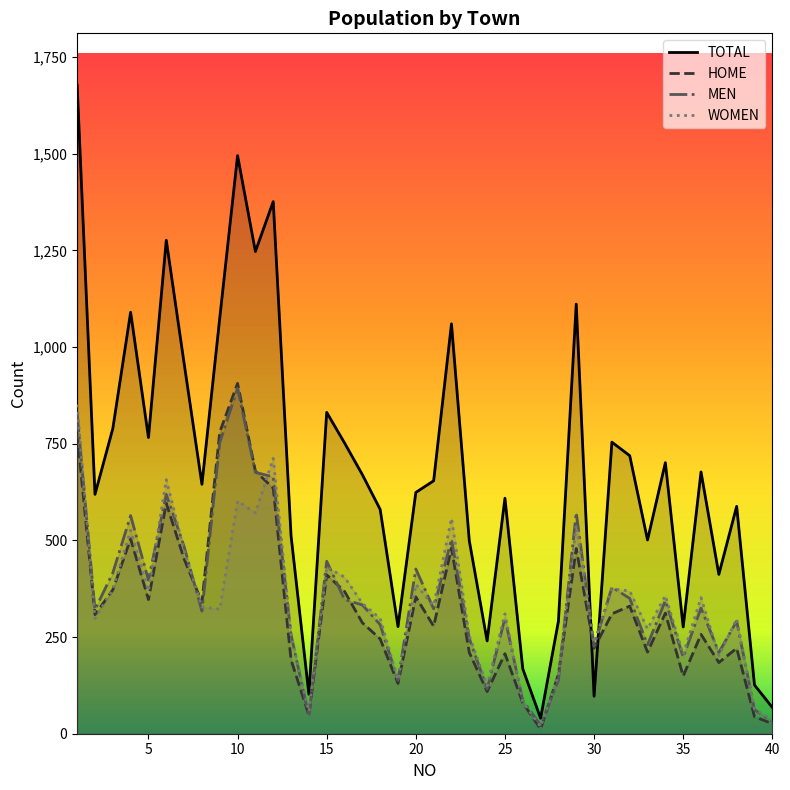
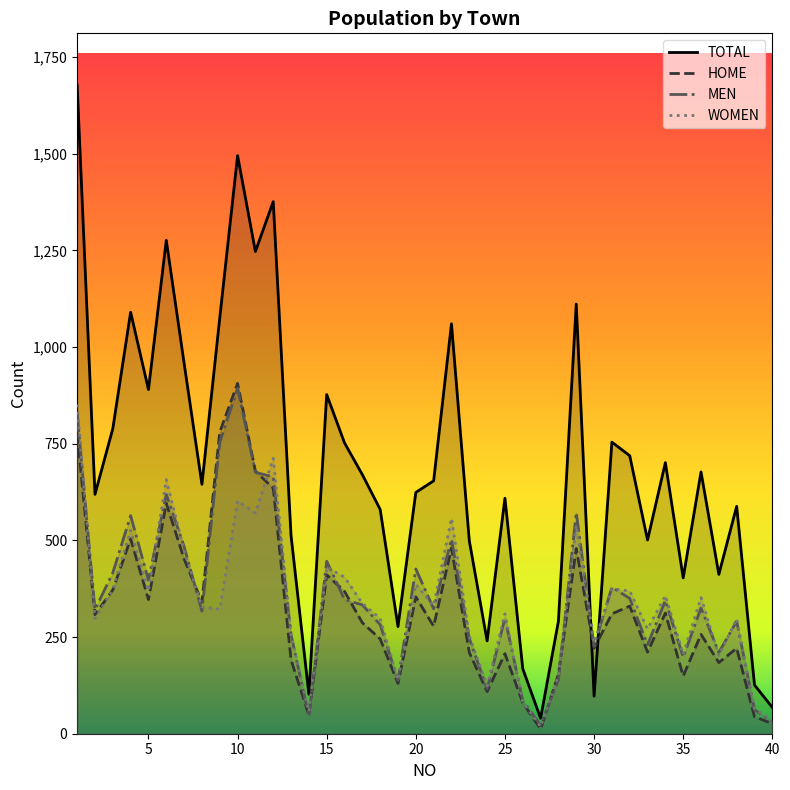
TOTAL, 5: 770 -> 890
TOTAL, 15: 830 -> 880
TOTAL, 35: 280 -> 400
